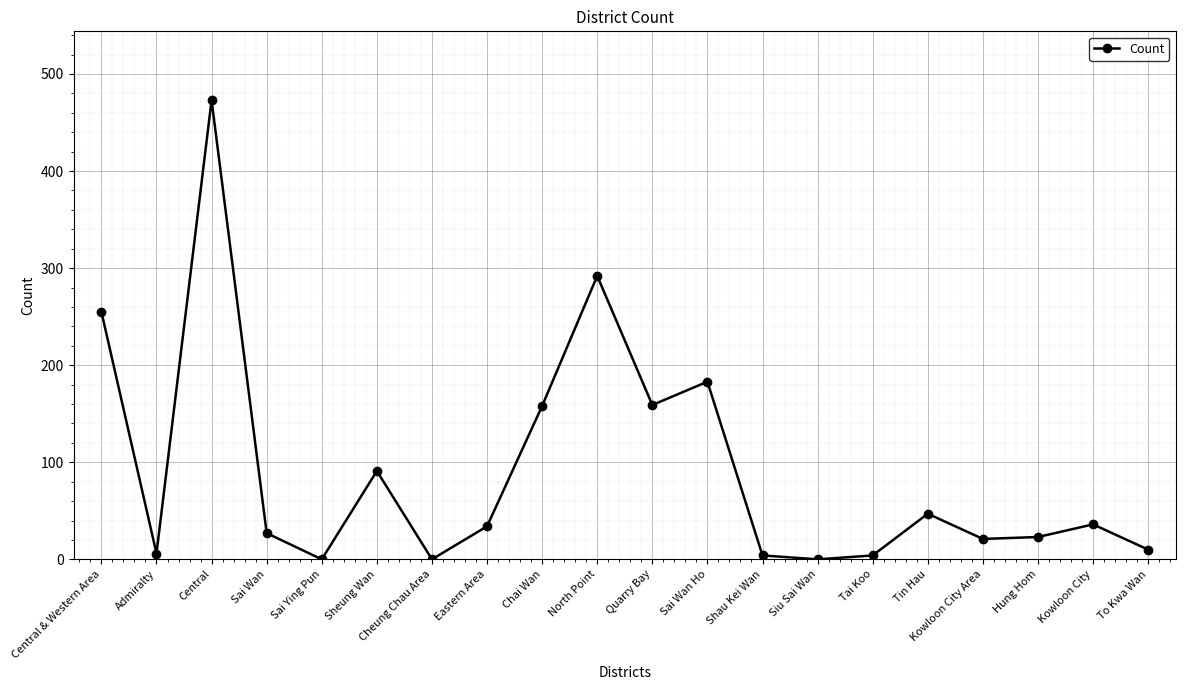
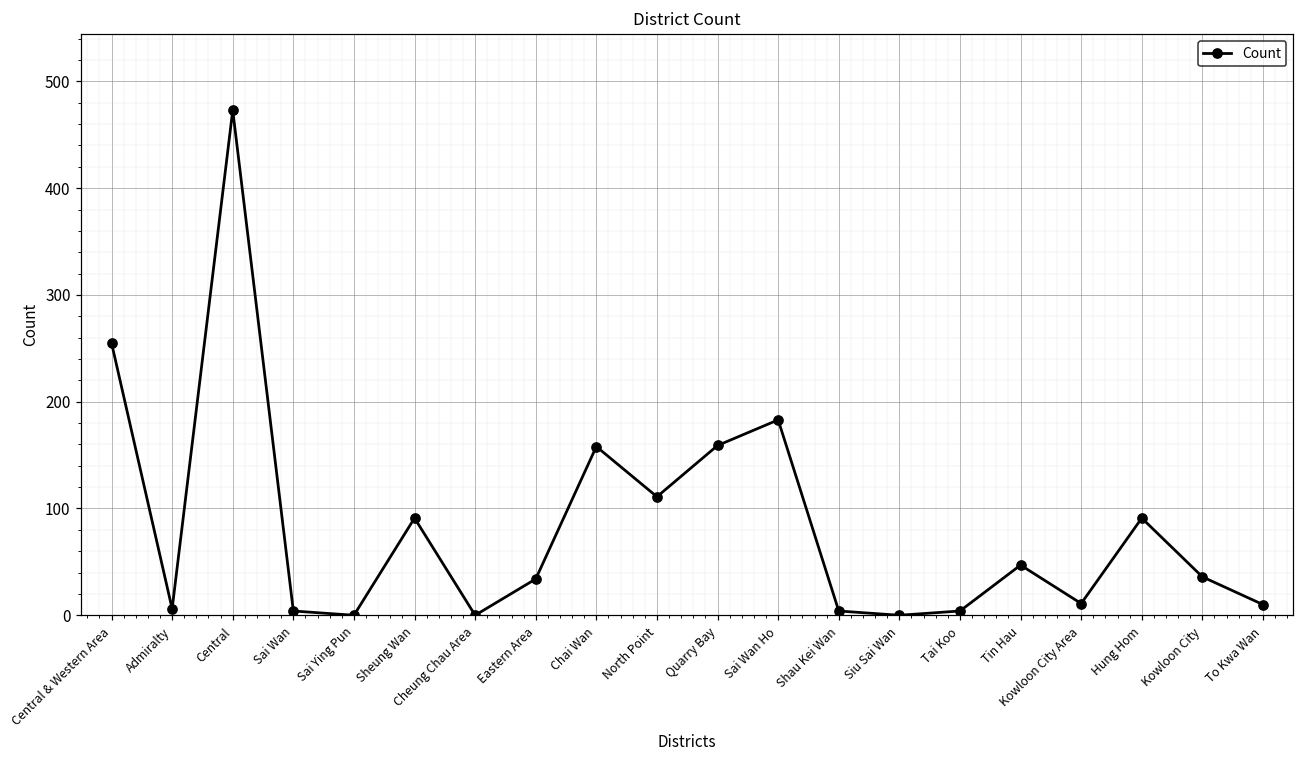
Sai Wan: 30 -> 0
North Point: 290 -> 110
Kowloon City Area: 20 -> 10
Hung Hom: 20 -> 90
